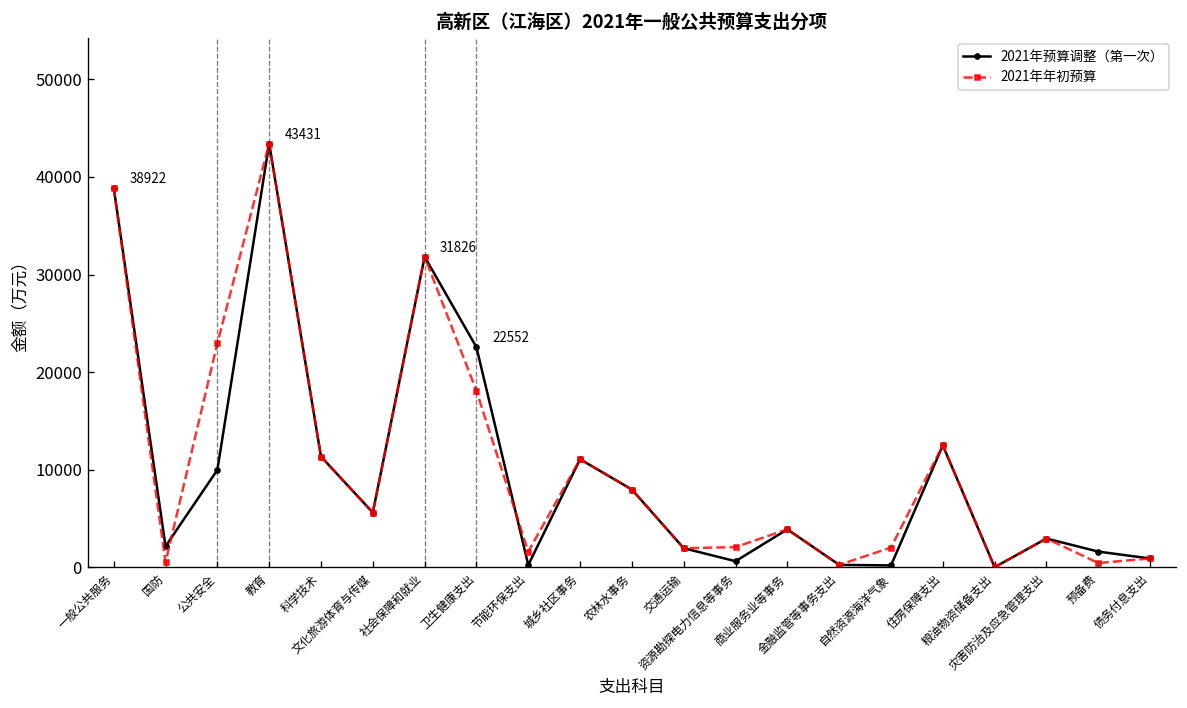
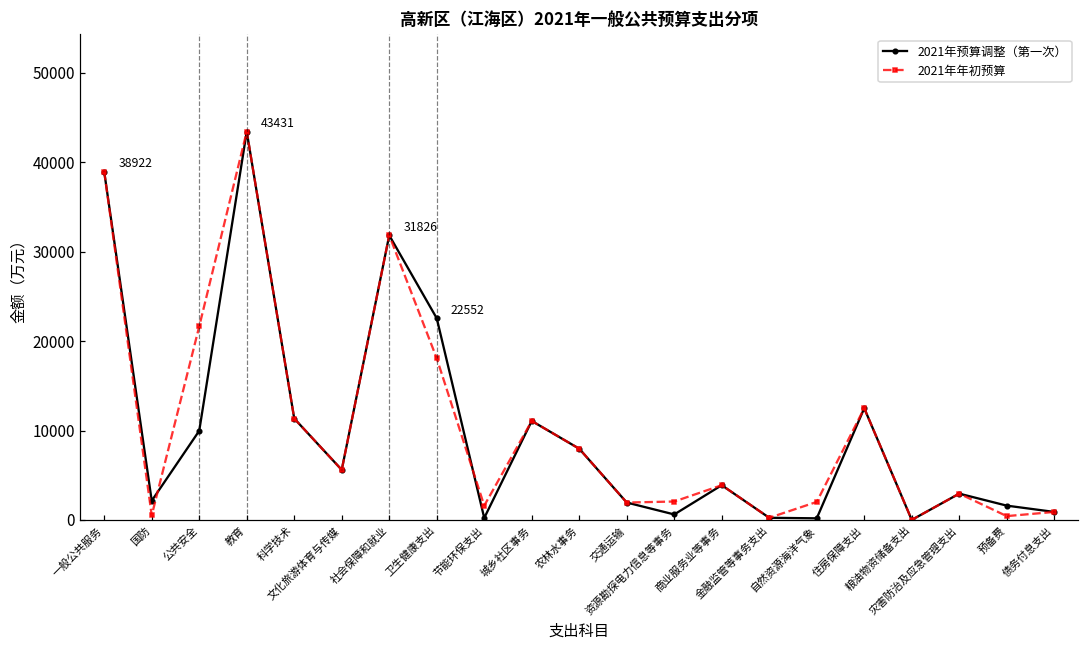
2021年年初预算, 公共安全: 23000 -> 22000
